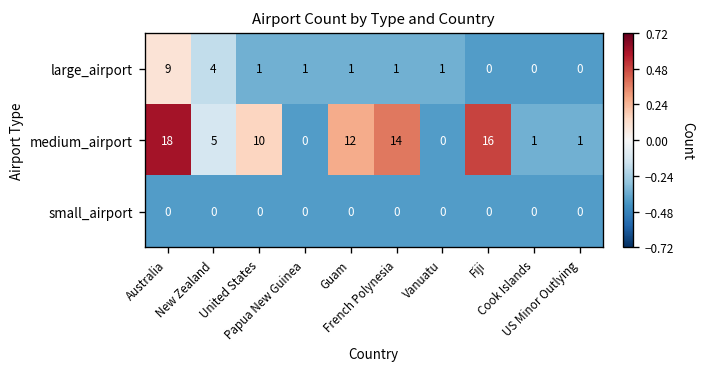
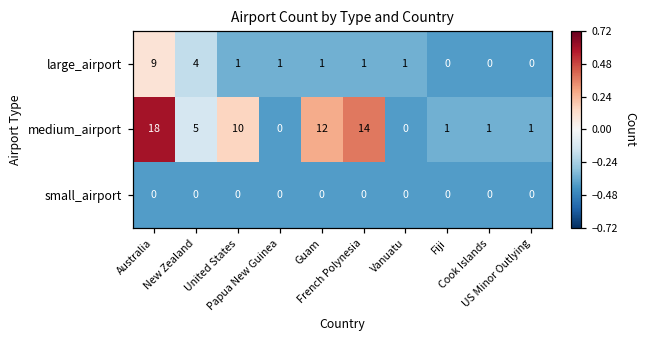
medium_airport, Fiji: 16 -> 1
